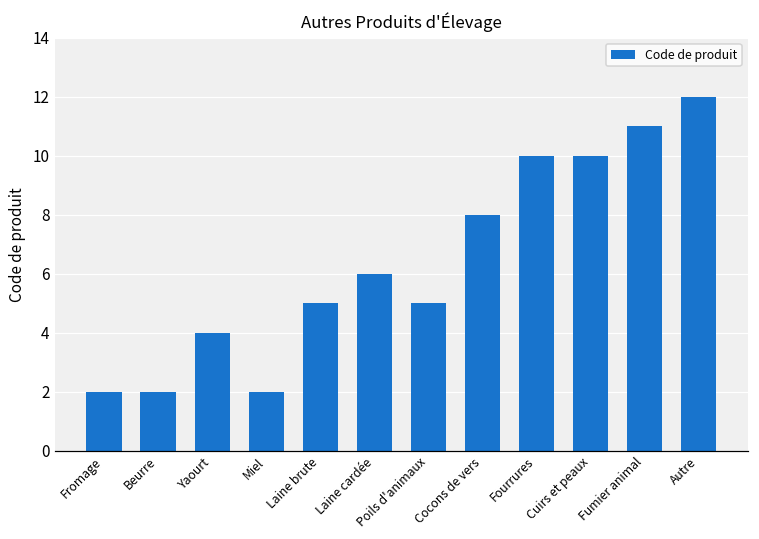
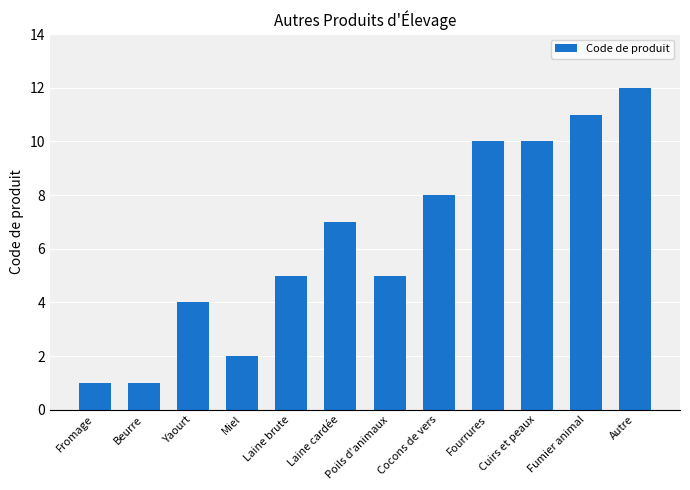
Fromage: 2 -> 1
Beurre: 2 -> 1
Laine cardée: 6 -> 7
